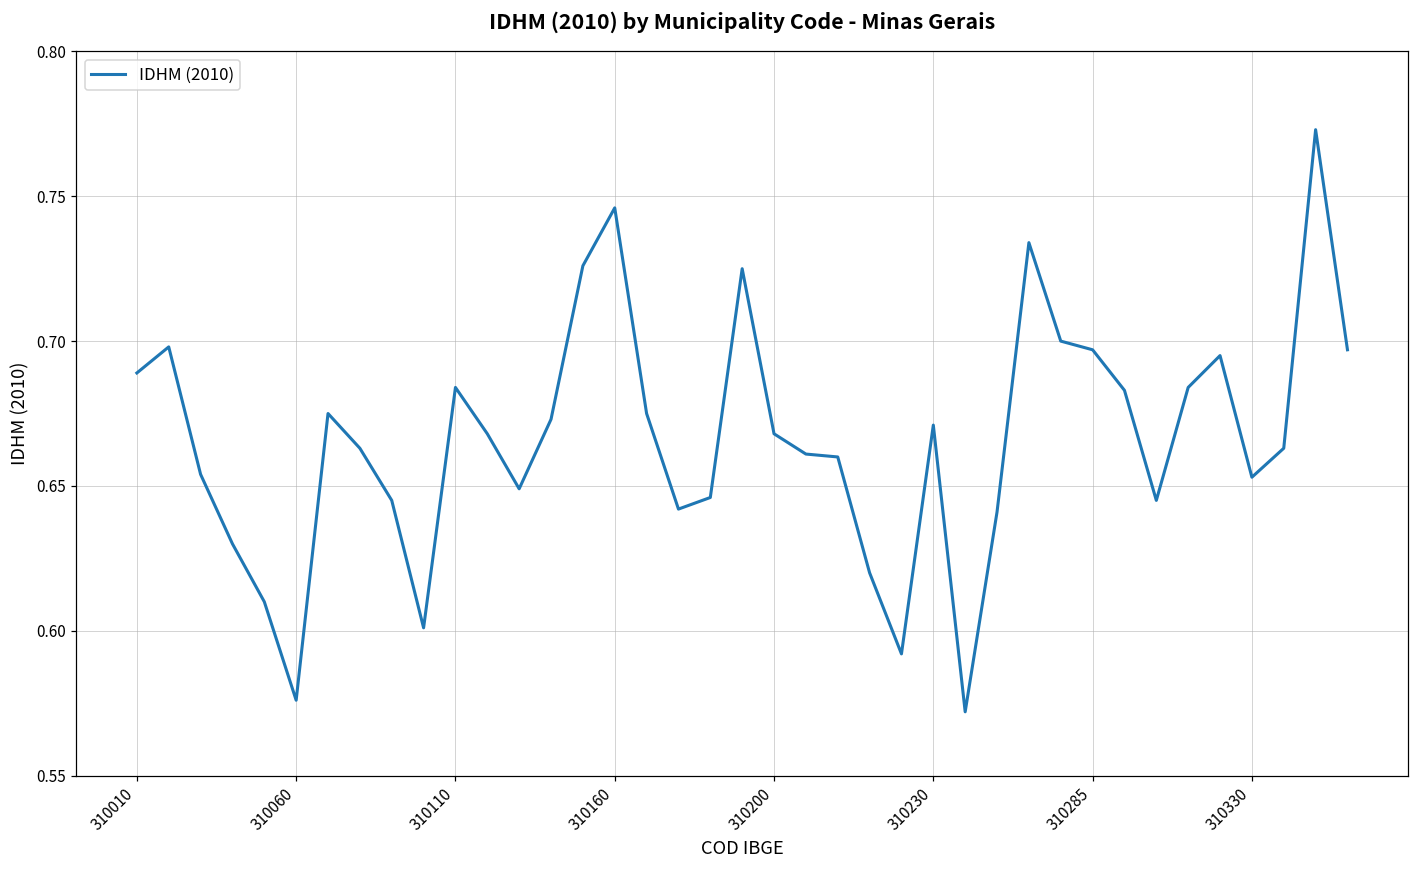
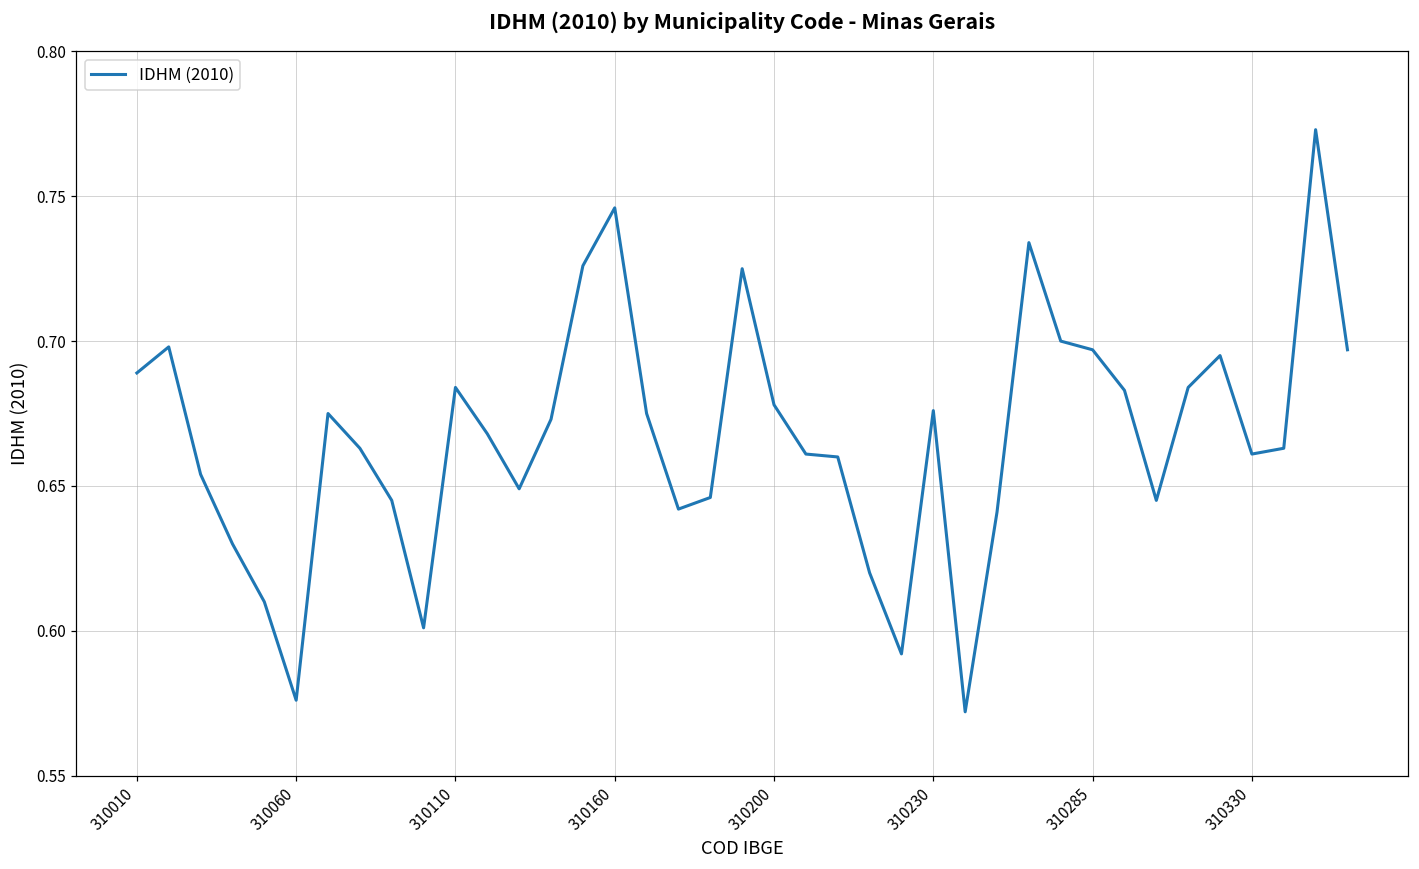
310200: 0.668 -> 0.678
310230: 0.671 -> 0.676
310330: 0.653 -> 0.661
